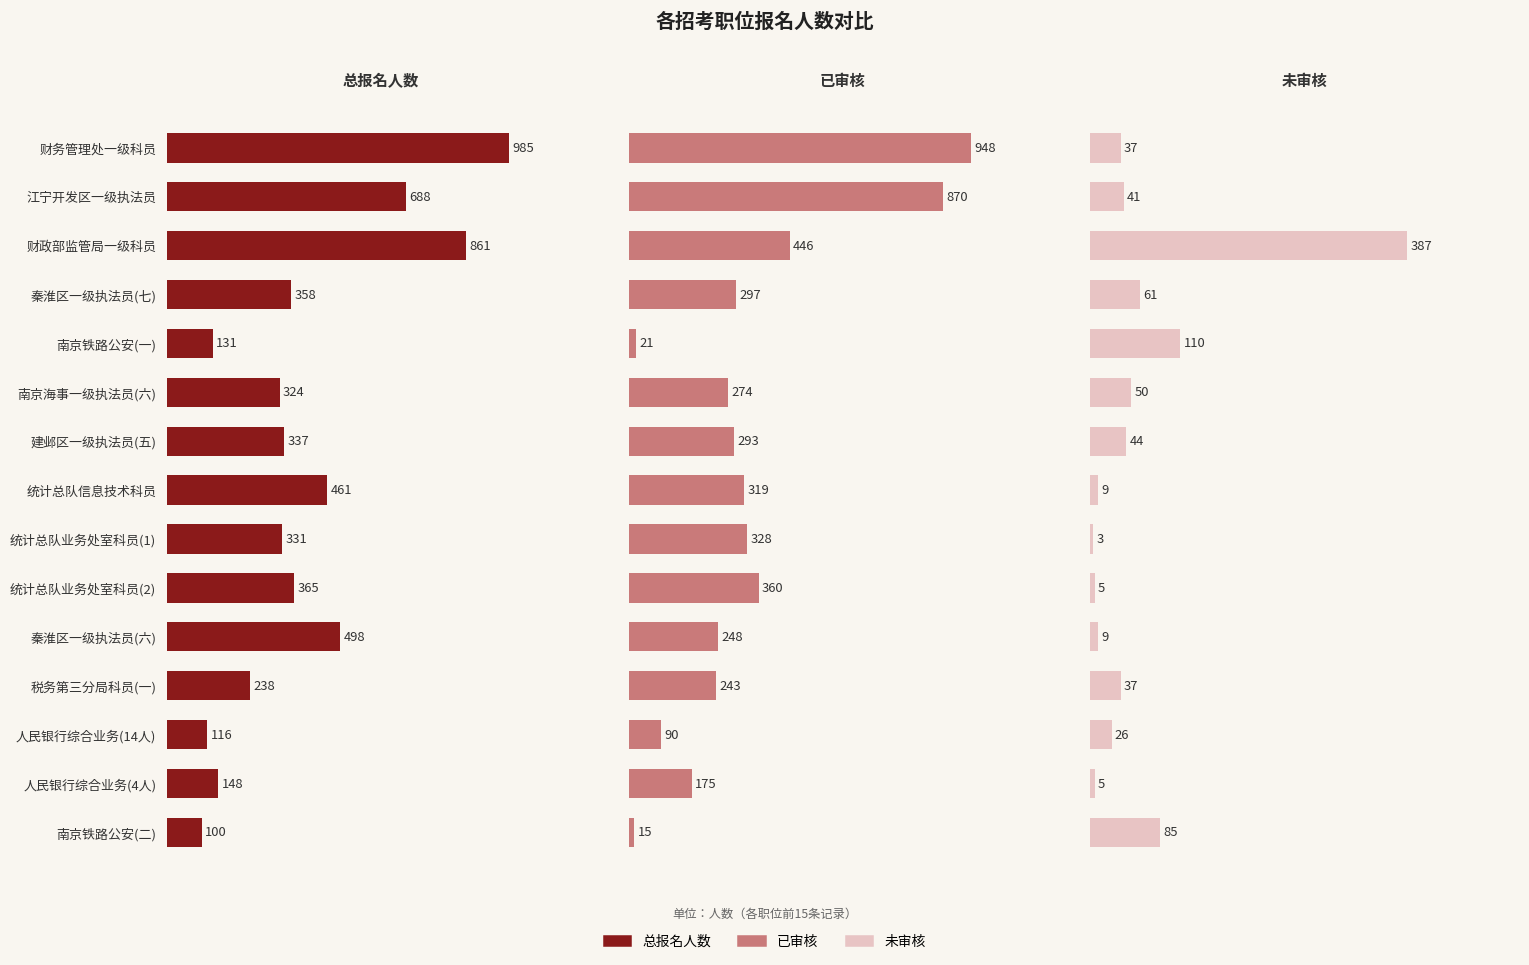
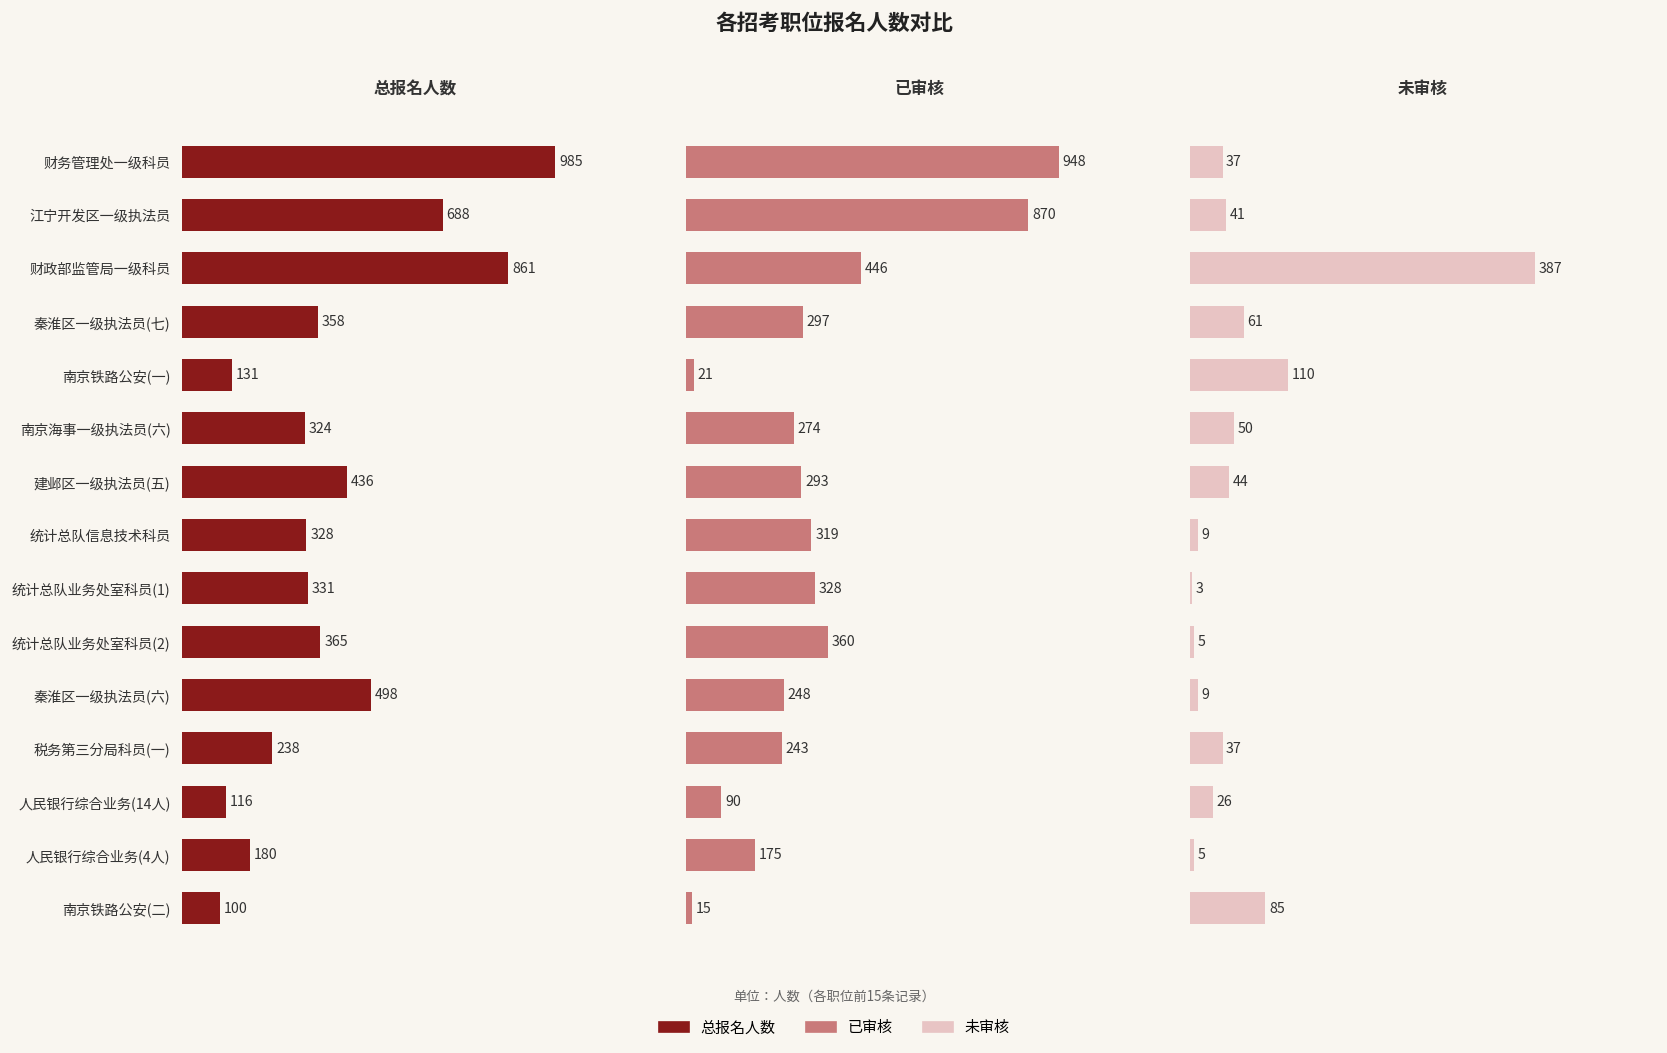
总报名人数, 建邺区一级执法员(五): 337 -> 436
总报名人数, 统计总队信息技术科员: 461 -> 328
总报名人数, 人民银行综合业务(4人): 148 -> 180
